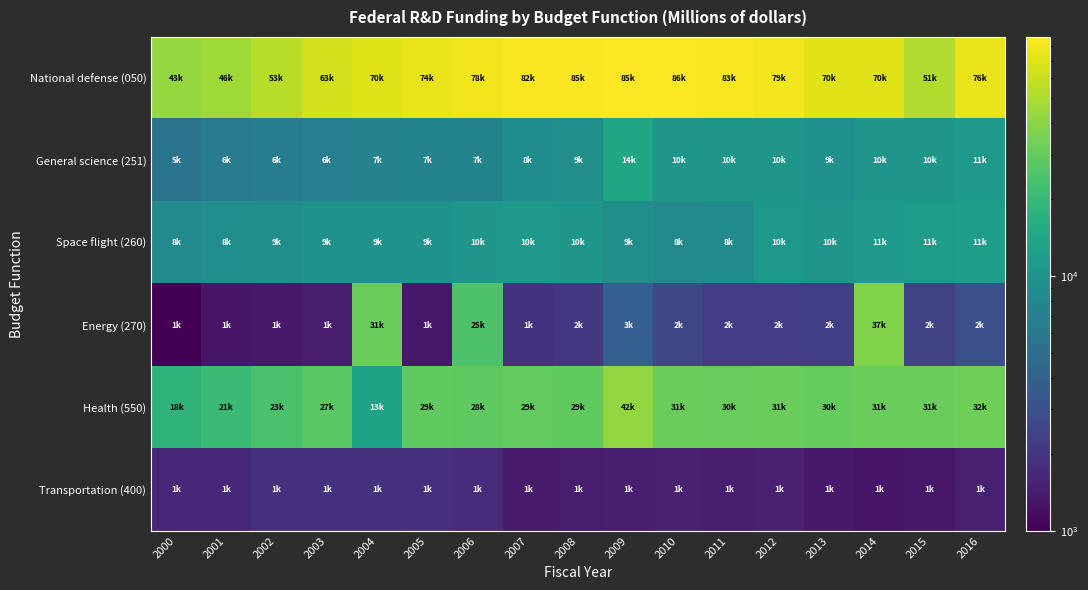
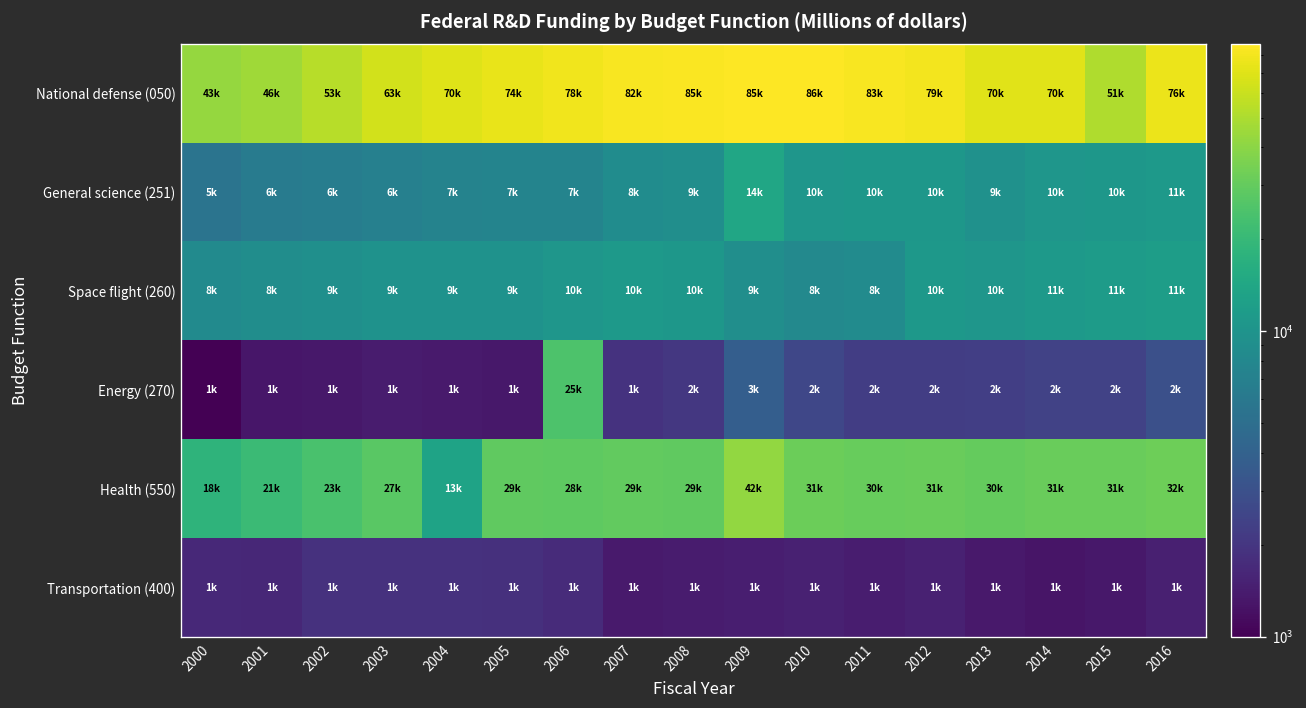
Energy (270), 2004: 31k -> 1k
Energy (270), 2014: 37k -> 2k
